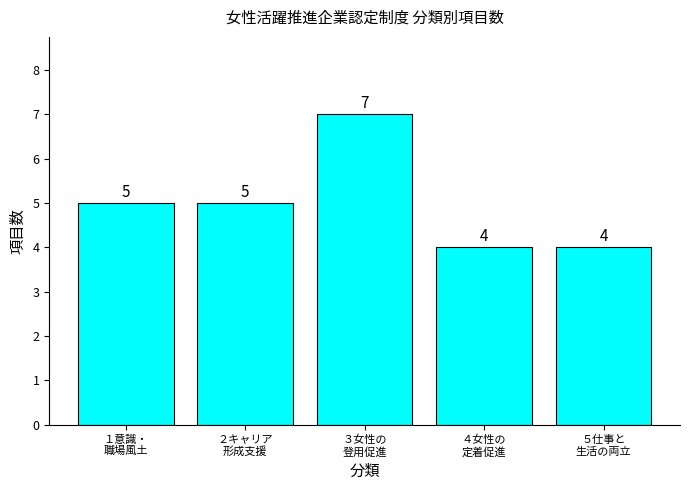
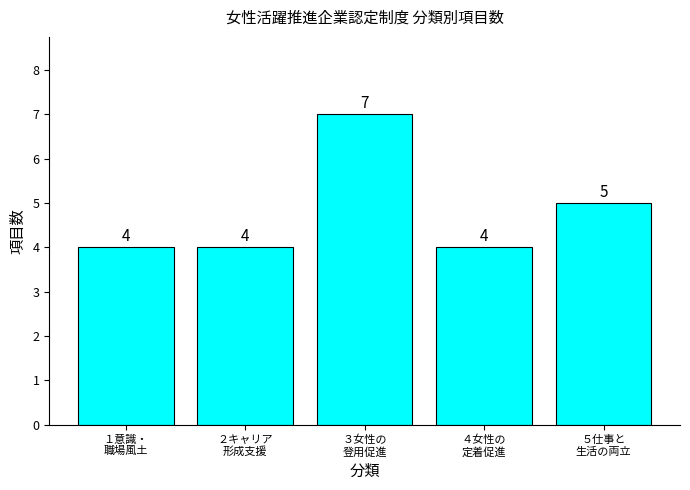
１意識・ 職場風土: 5 -> 4
２キャリア 形成支援: 5 -> 4
５仕事と 生活の両立: 4 -> 5
